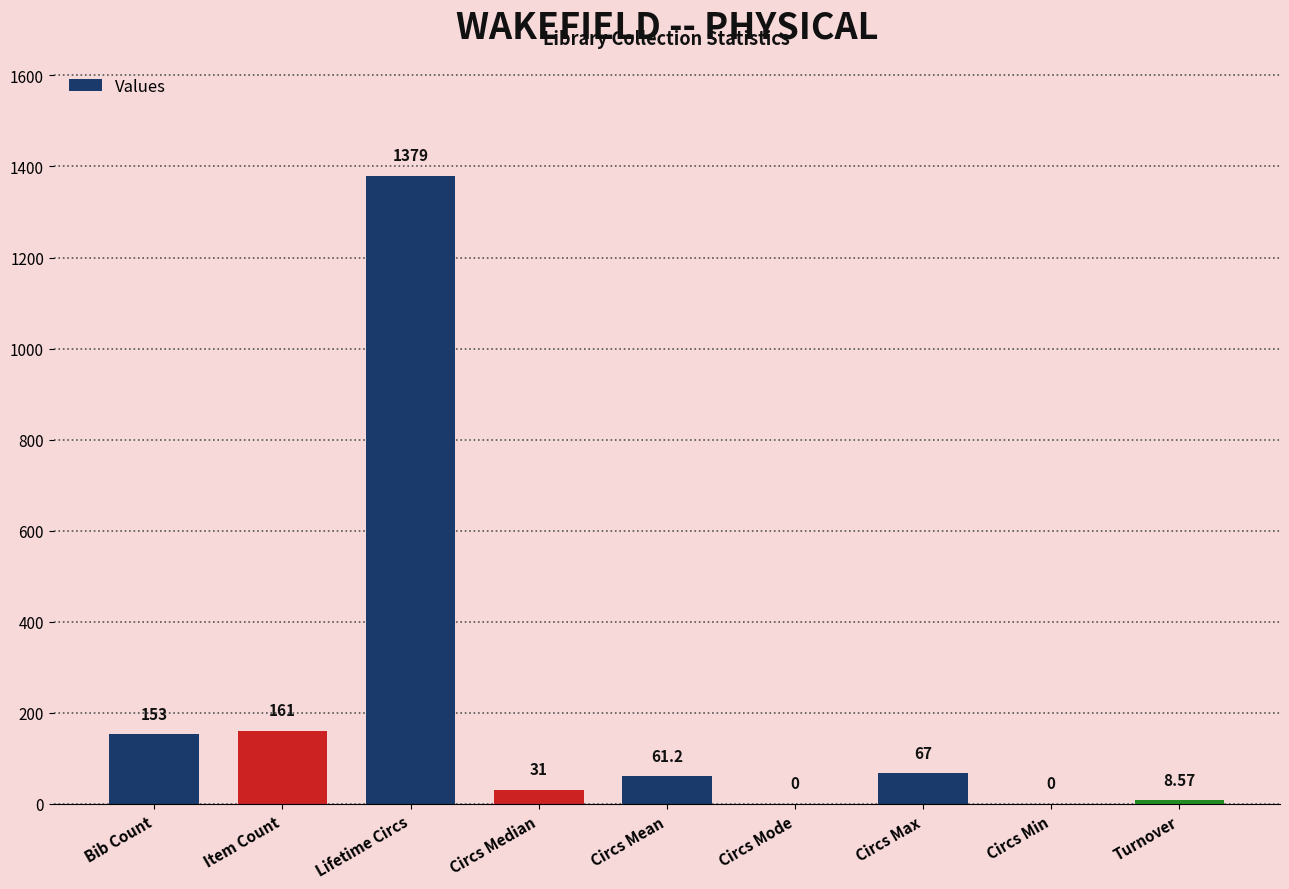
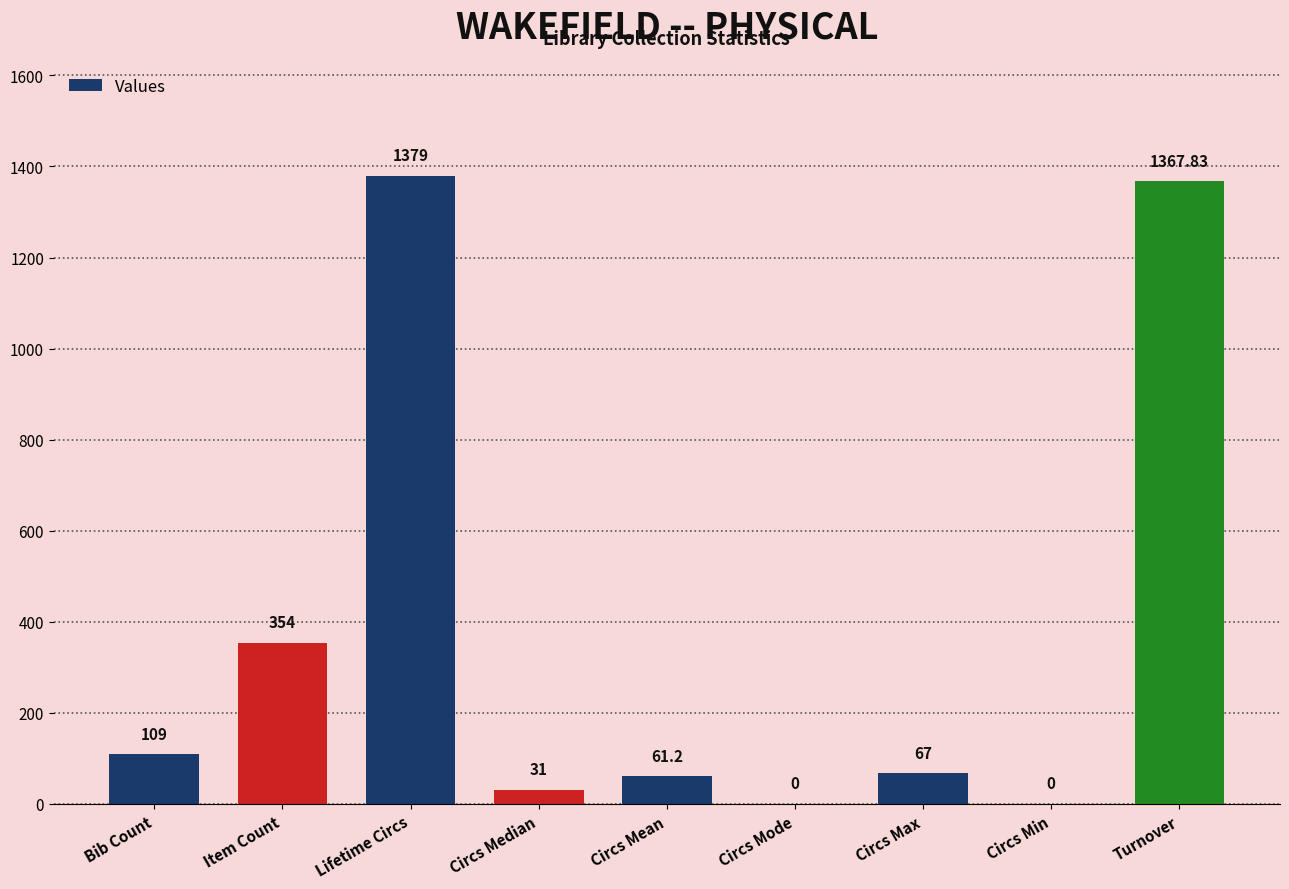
Bib Count: 153 -> 109
Item Count: 161 -> 354
Turnover: 8.57 -> 1367.83
